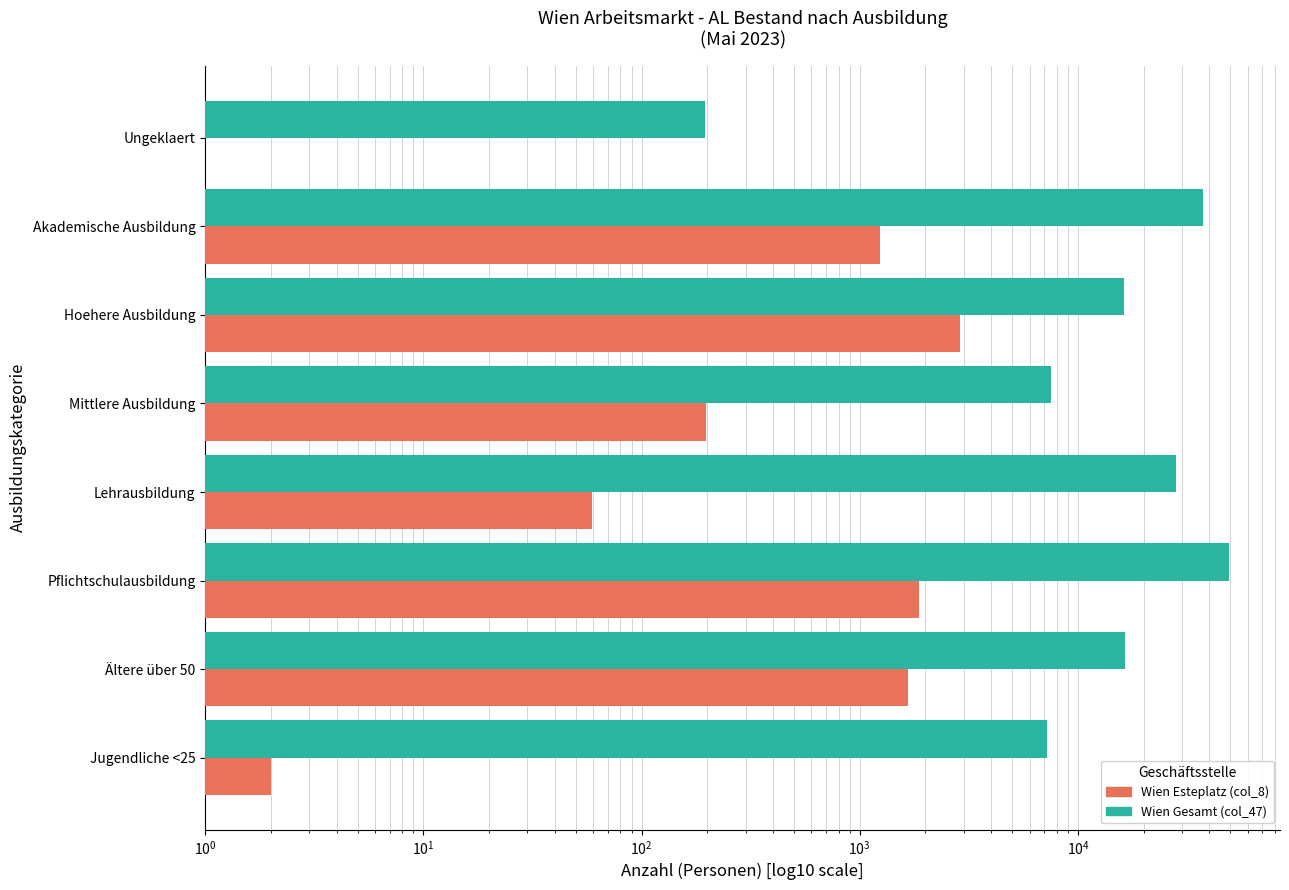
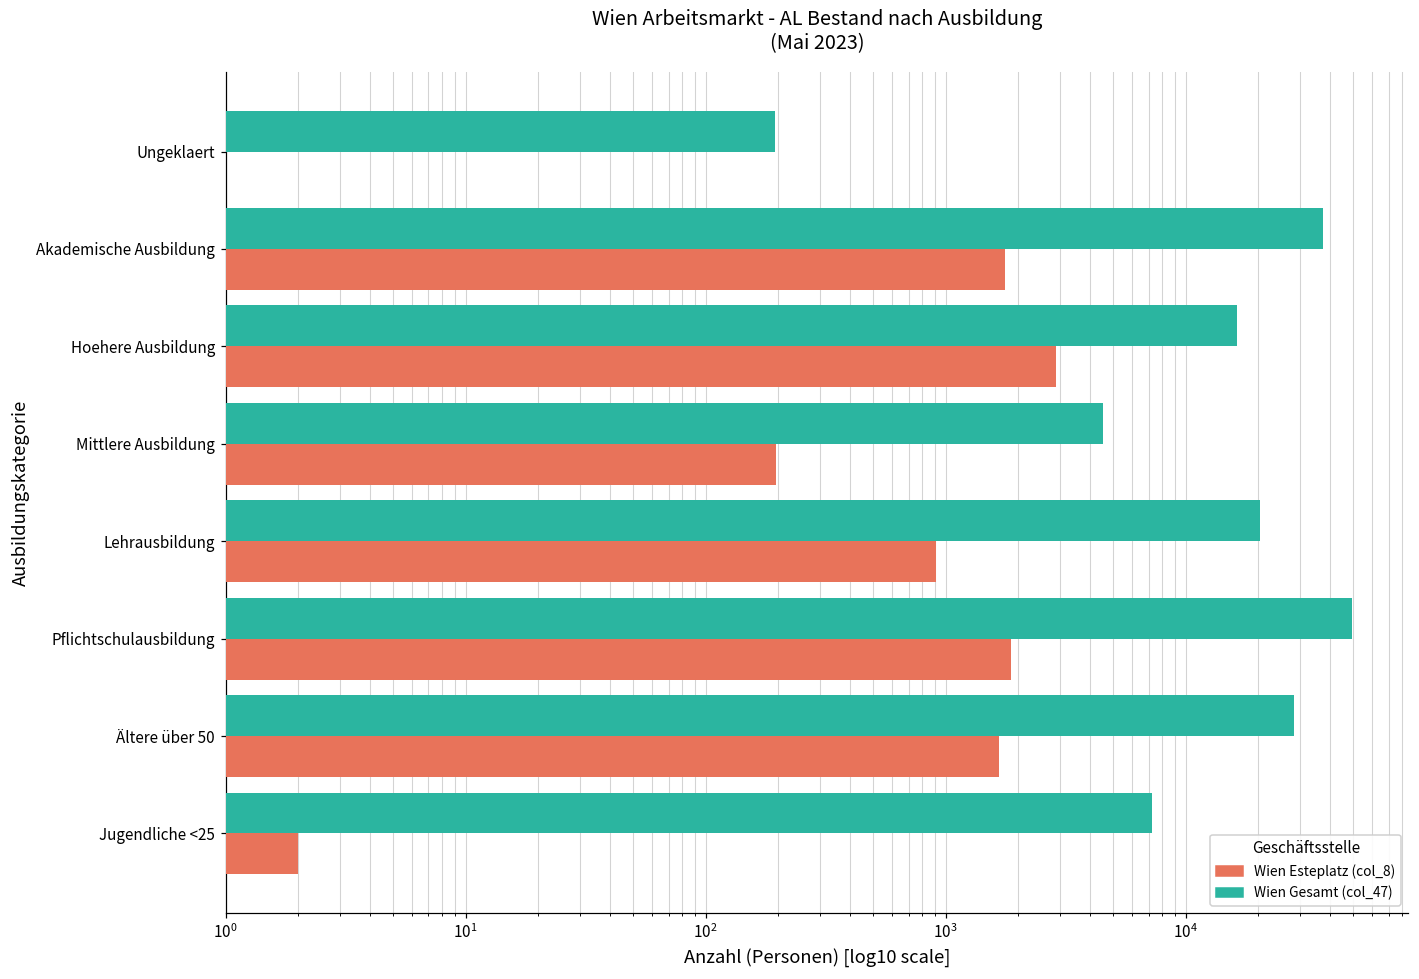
Wien Esteplatz (col_8), Akademische Ausbildung: 1200 -> 1800
Wien Gesamt (col_47), Mittlere Ausbildung: 7600 -> 4500
Wien Gesamt (col_47), Lehrausbildung: 28000 -> 20000
Wien Esteplatz (col_8), Lehrausbildung: 59 -> 910
Wien Gesamt (col_47), Ältere über 50: 16000 -> 28000
